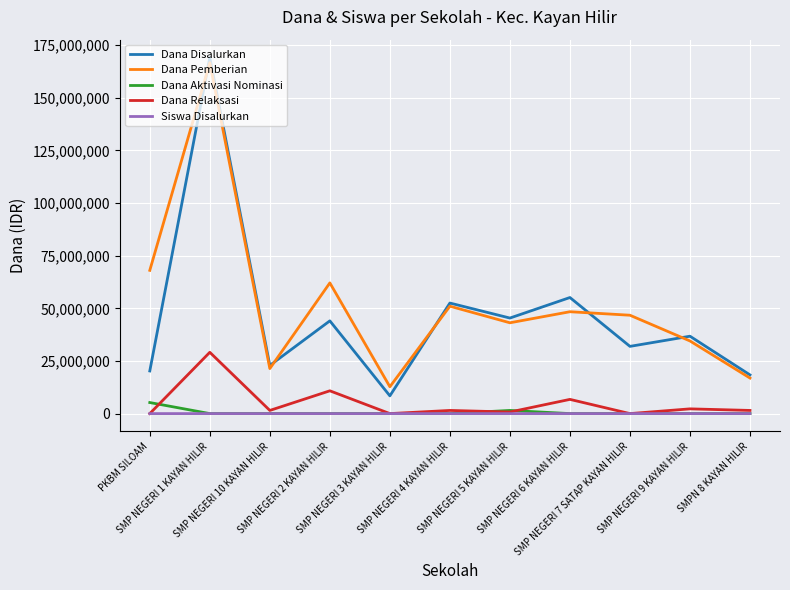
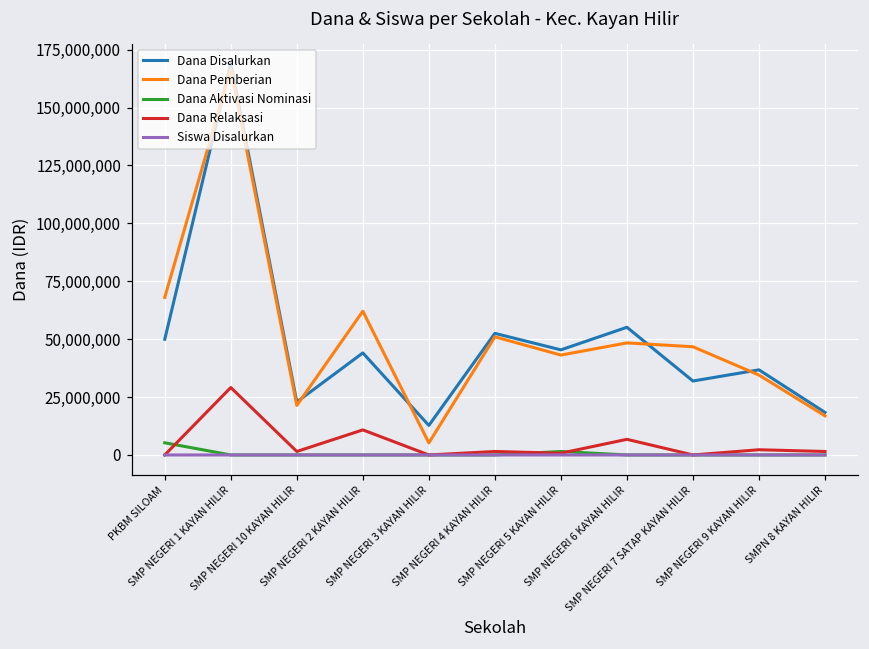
Dana Disalurkan, PKBM SILOAM: 20,000,000 -> 50,000,000
Dana Disalurkan, SMP NEGERI 3 KAYAN HILIR: 8,000,000 -> 13,000,000
Dana Pemberian, SMP NEGERI 3 KAYAN HILIR: 13,000,000 -> 5,000,000
